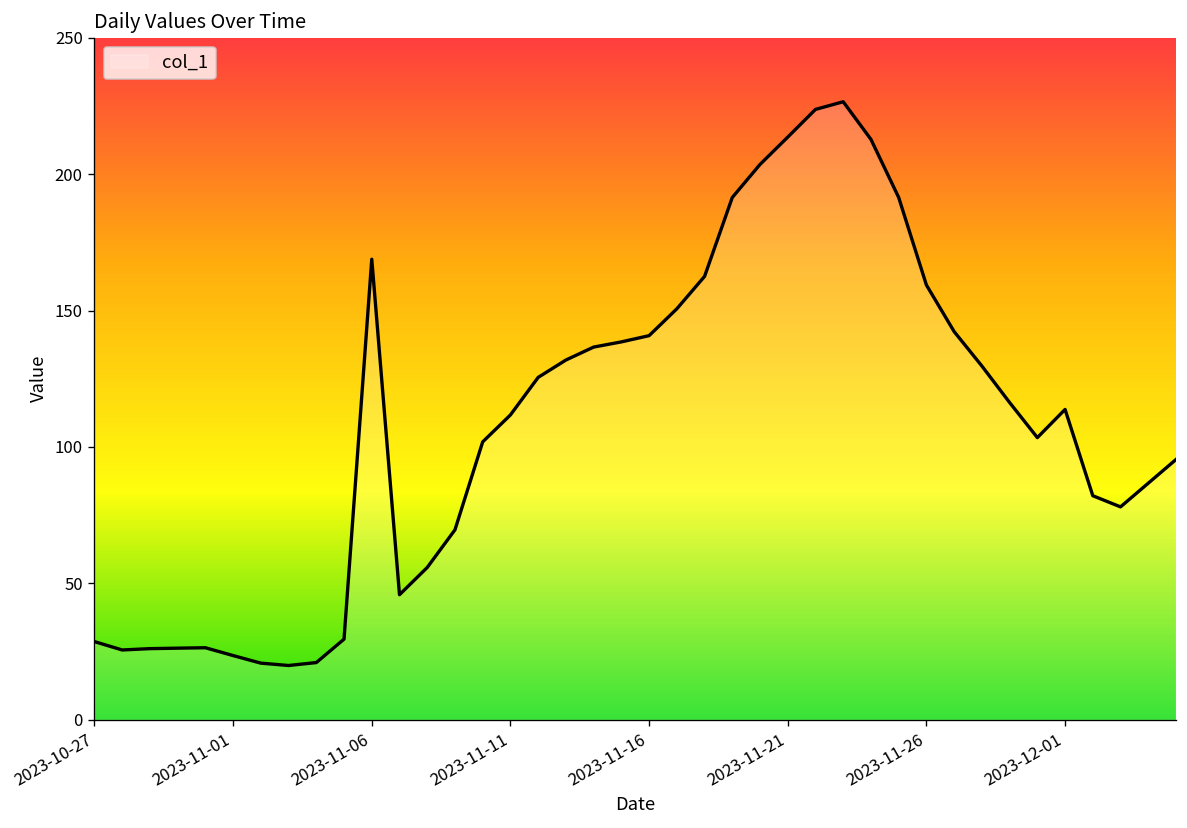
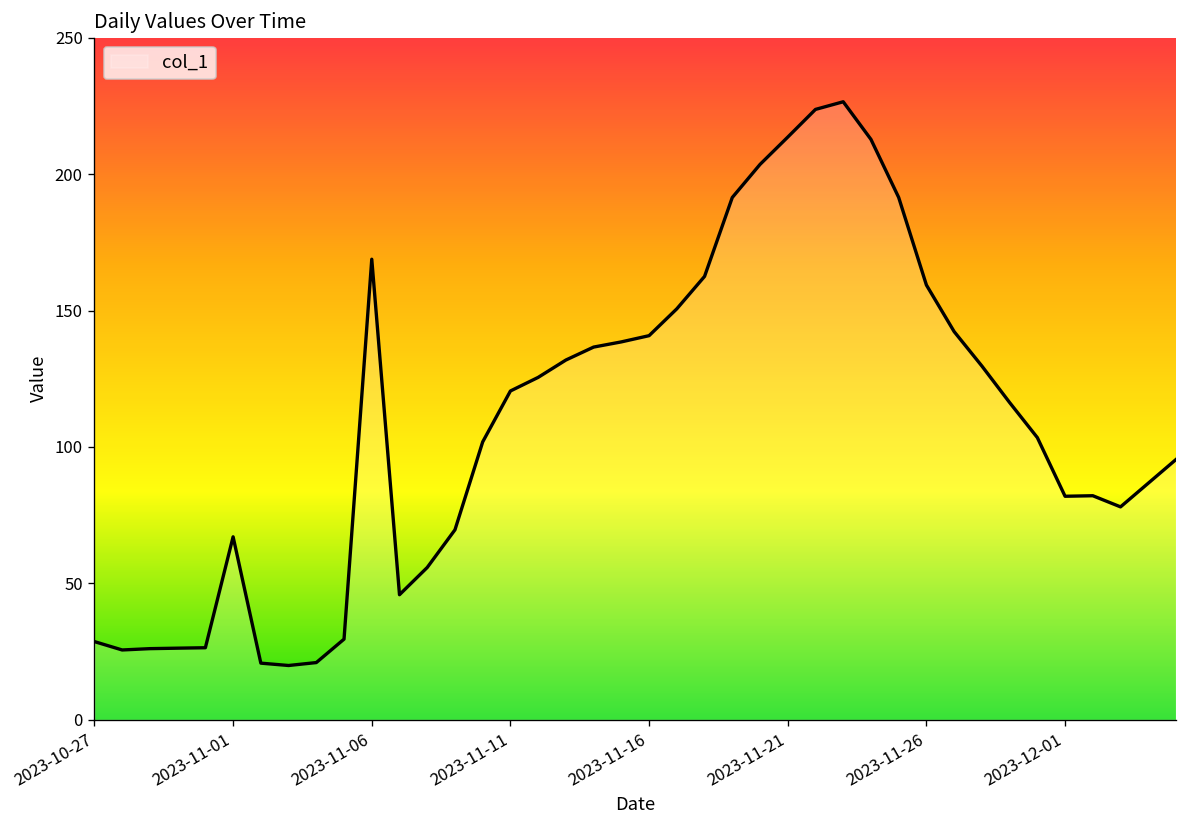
2023-11-01: 24 -> 67
2023-11-11: 112 -> 121
2023-12-01: 114 -> 82
